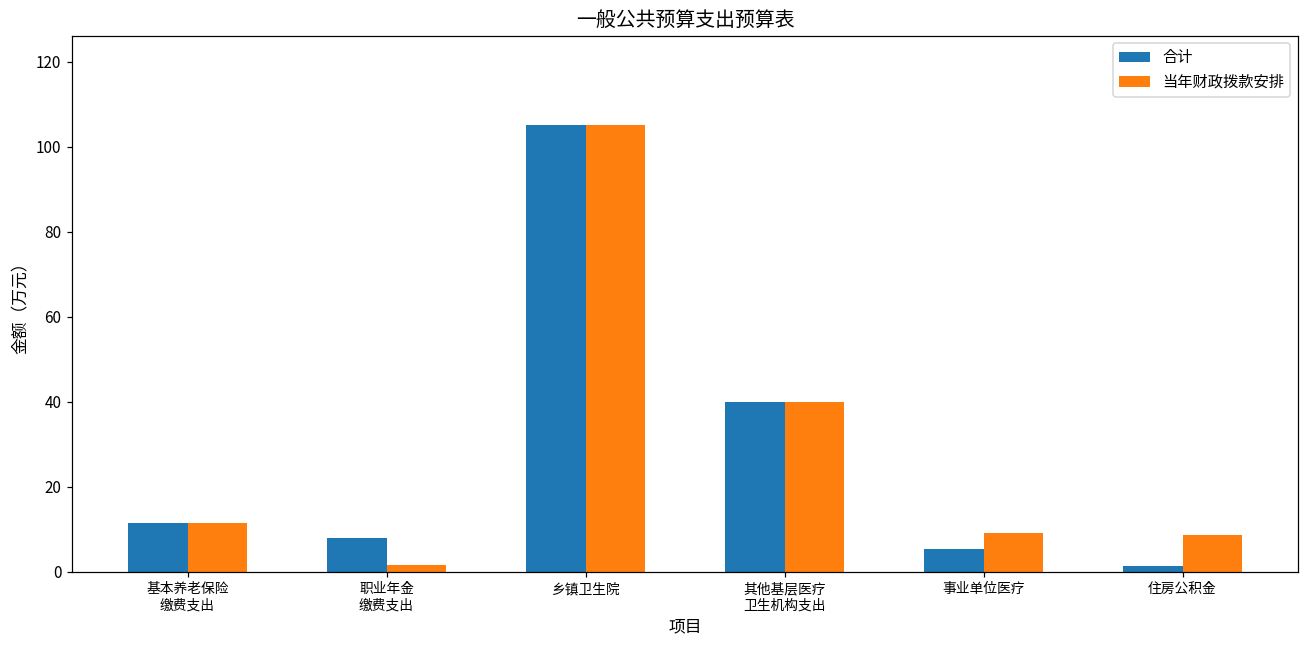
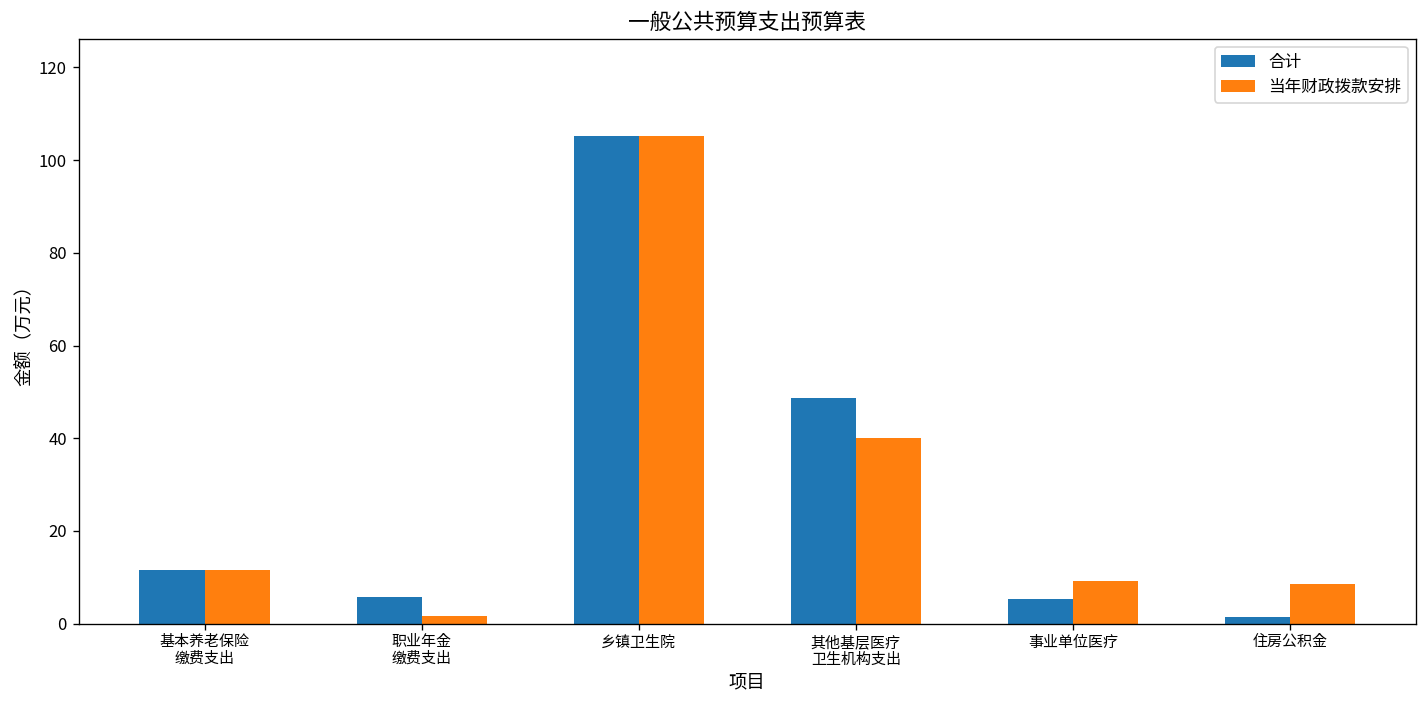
合计, 职业年金 缴费支出: 8 -> 6
合计, 其他基层医疗 卫生机构支出: 40 -> 49
